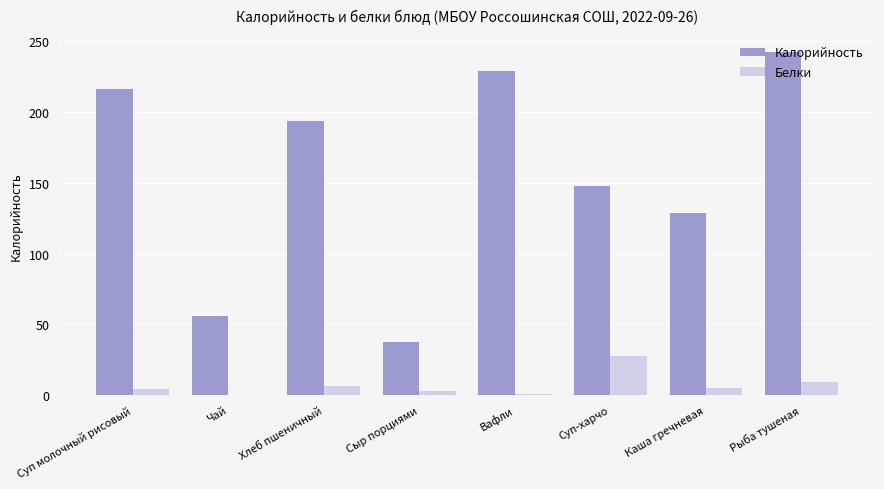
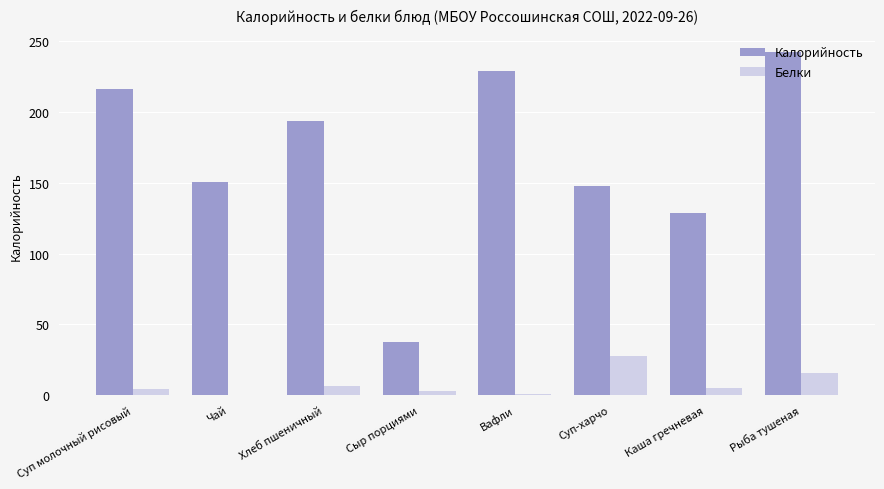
Калорийность, Чай: 56 -> 150
Белки, Рыба тушеная: 9 -> 16
